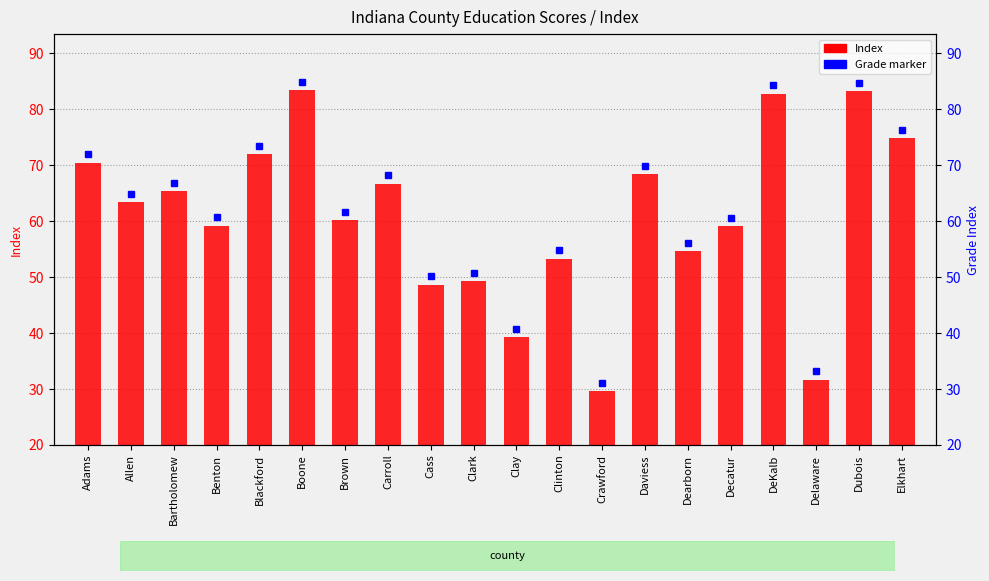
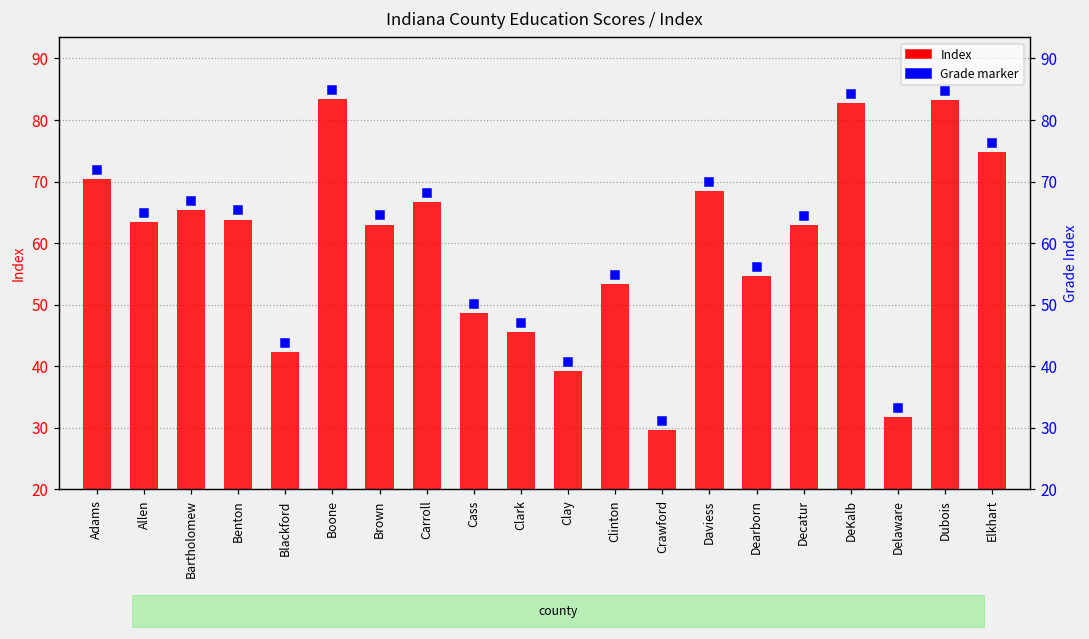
Index, Benton: 59 -> 64
Index, Blackford: 72 -> 42
Index, Brown: 60 -> 63
Index, Clark: 49 -> 46
Index, Decatur: 59 -> 63
